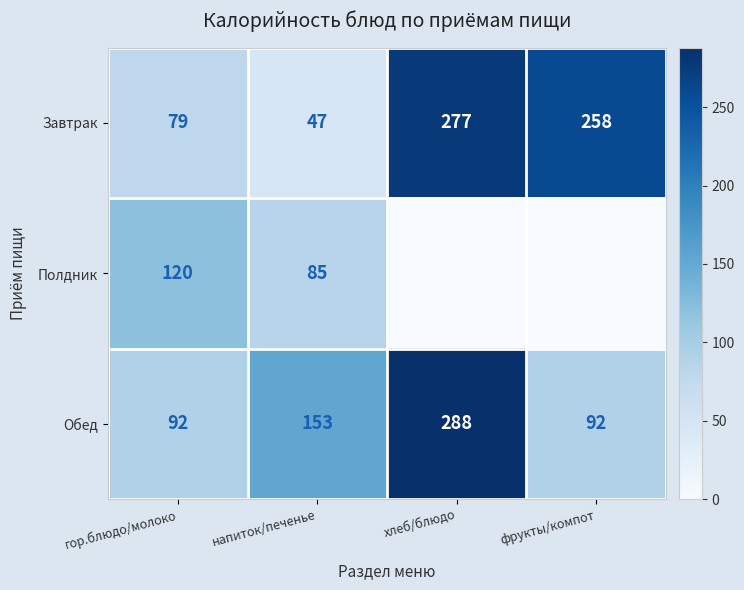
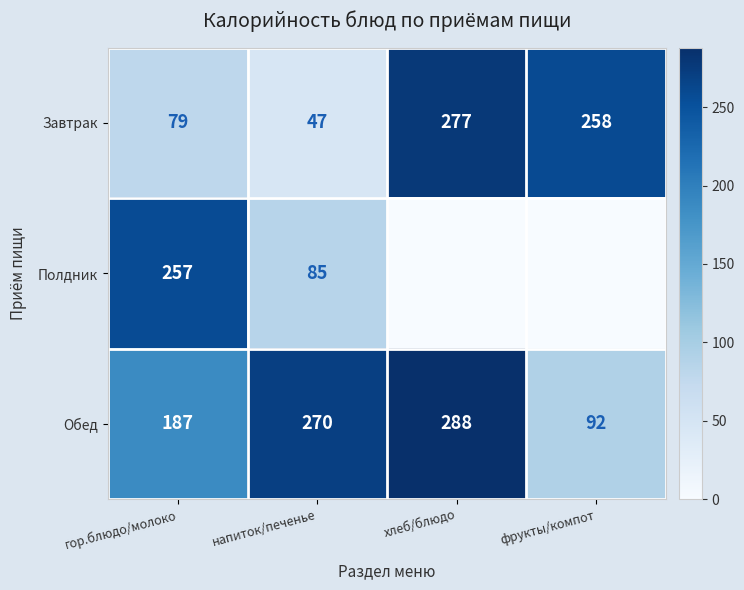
Полдник, гор.блюдо/молоко: 120 -> 257
Обед, гор.блюдо/молоко: 92 -> 187
Обед, напиток/печенье: 153 -> 270
